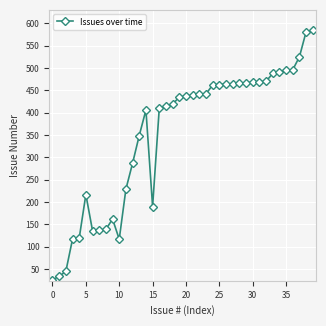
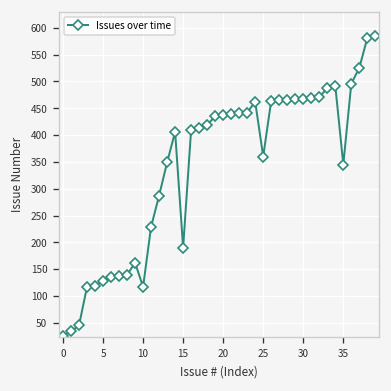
5: 220 -> 130
25: 460 -> 360
35: 500 -> 350
